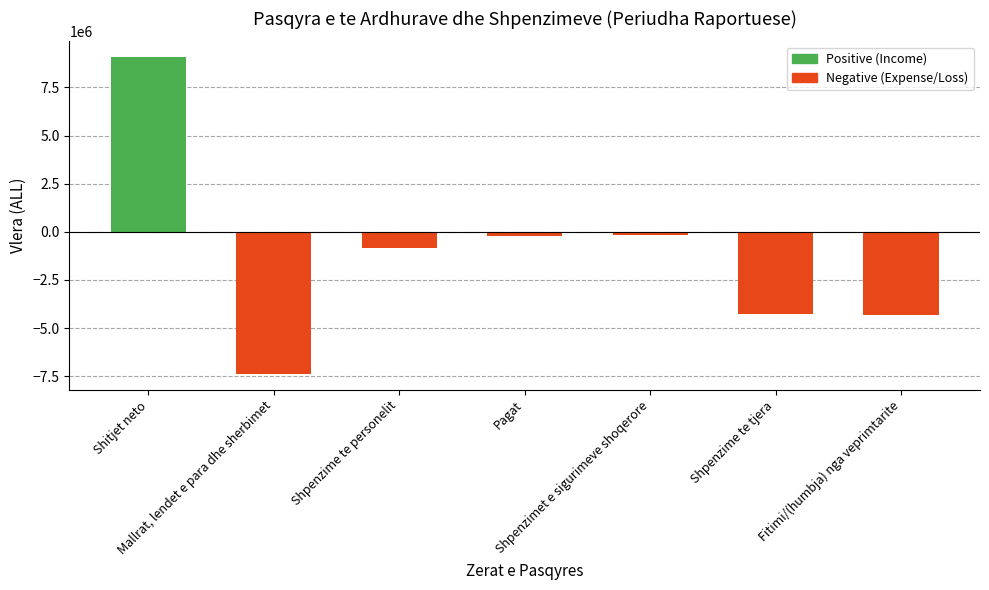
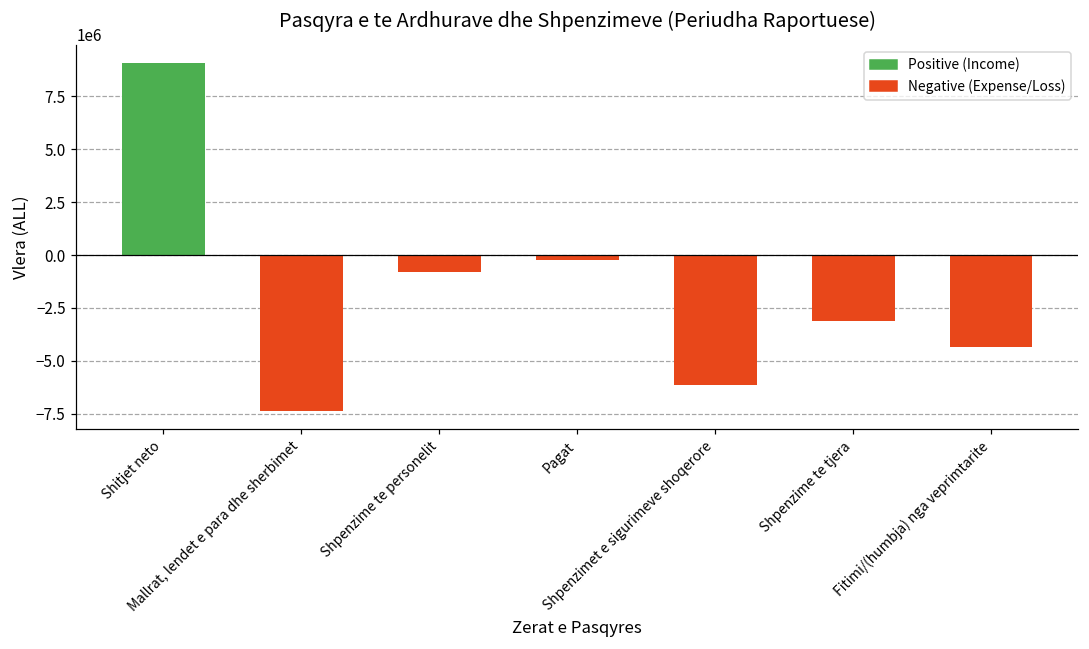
Shpenzimet e sigurimeve shoqerore: -200000 -> -6100000
Shpenzime te tjera: -4300000 -> -3100000
